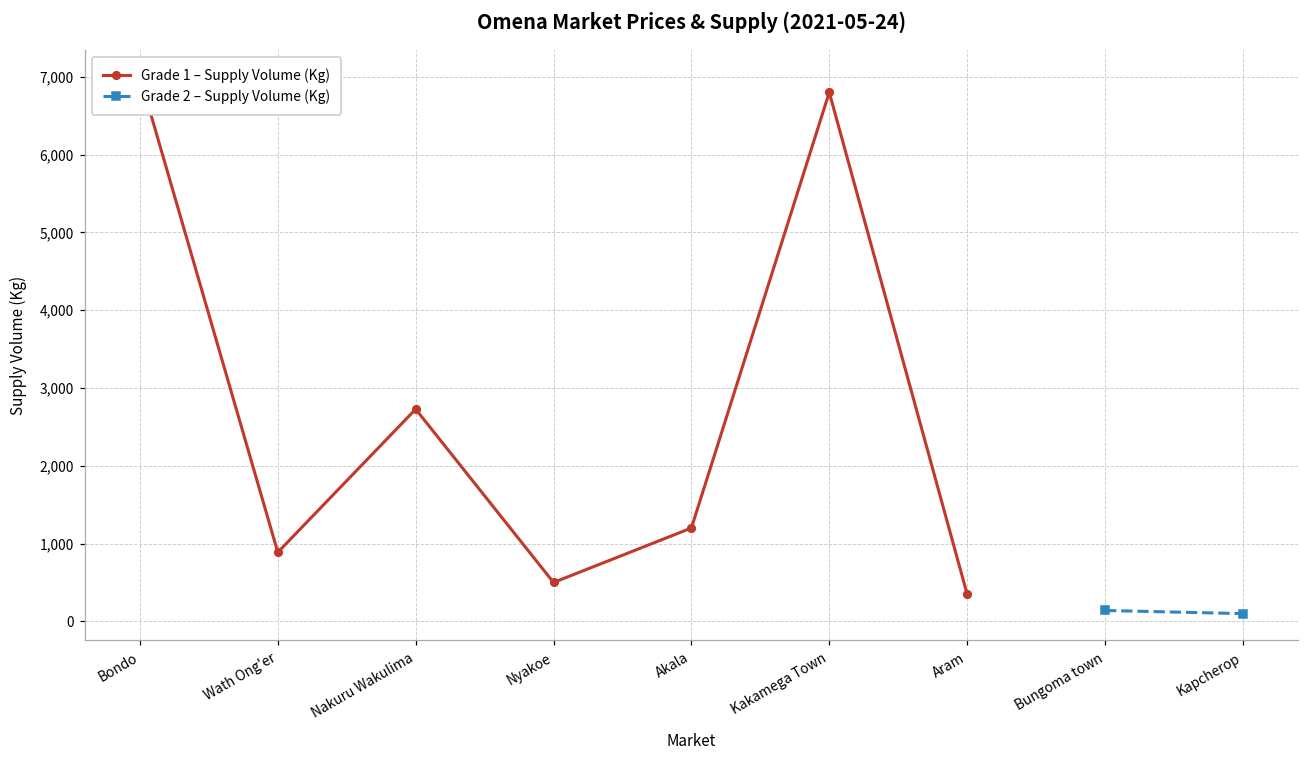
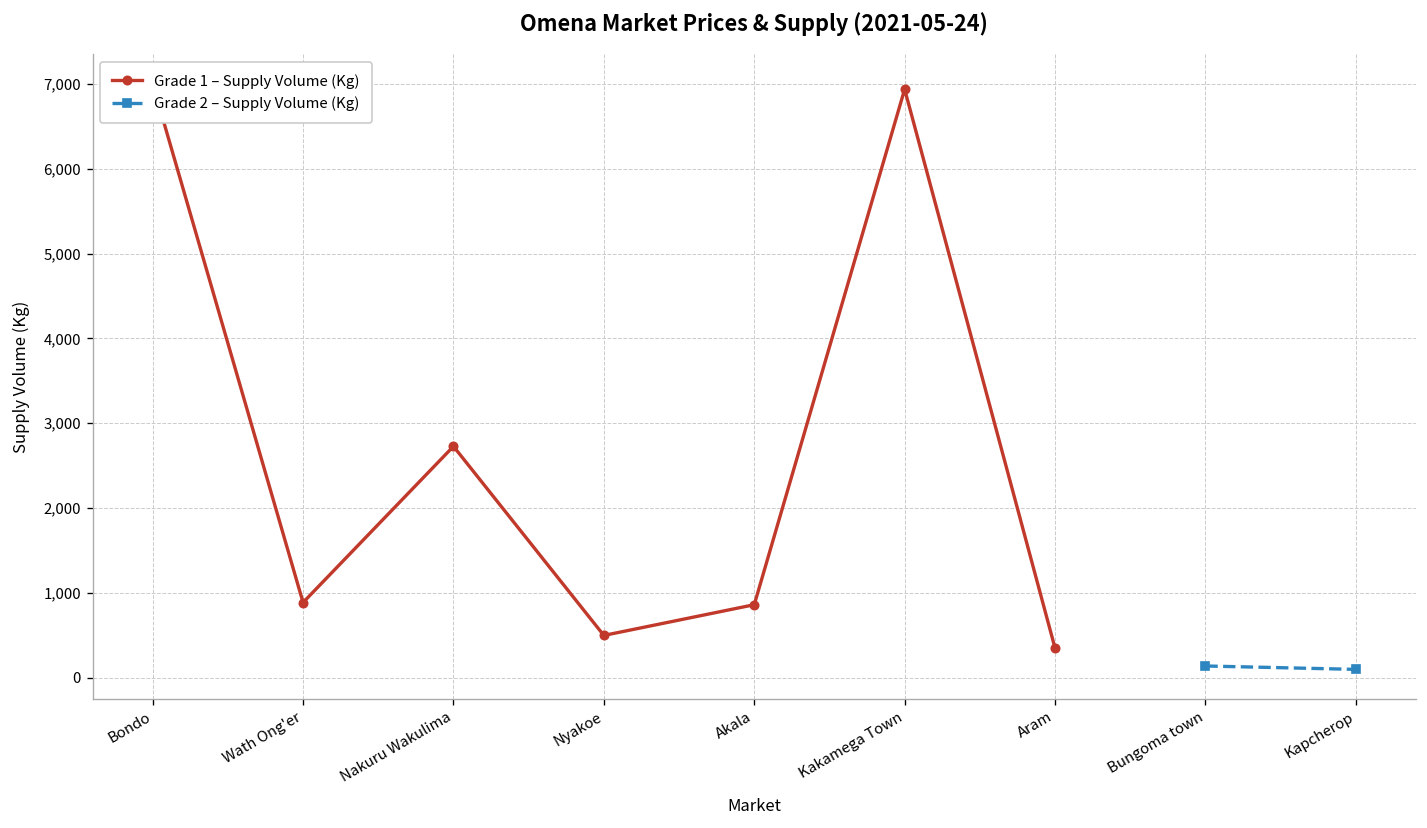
Grade 1 – Supply Volume (Kg), Akala: 1,200 -> 900
Grade 1 – Supply Volume (Kg), Kakamega Town: 6,800 -> 6,900
